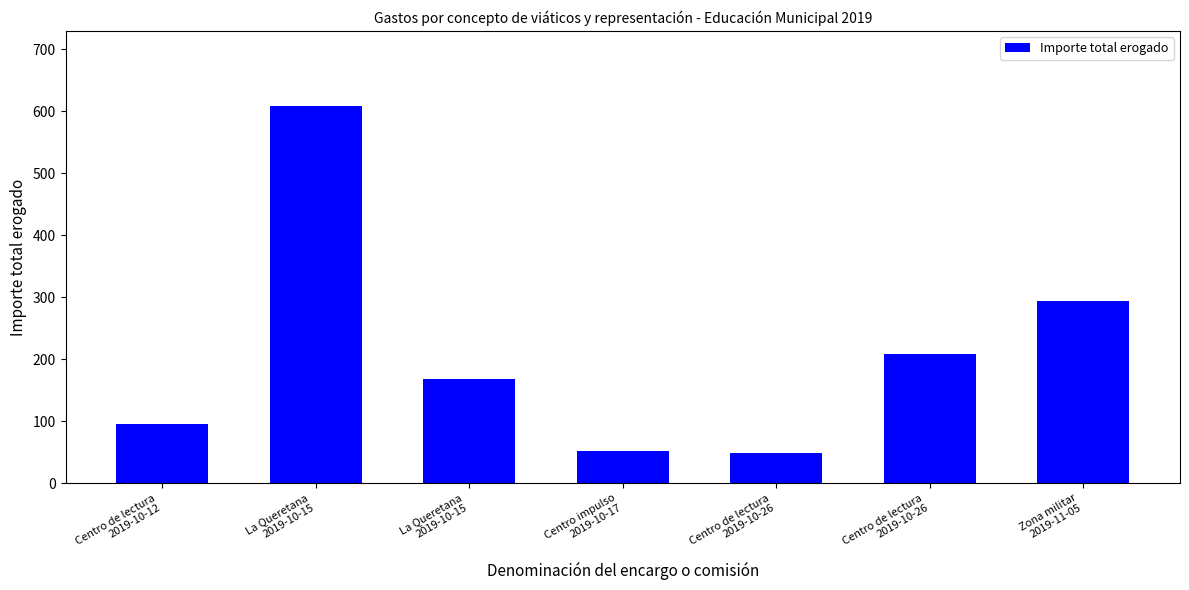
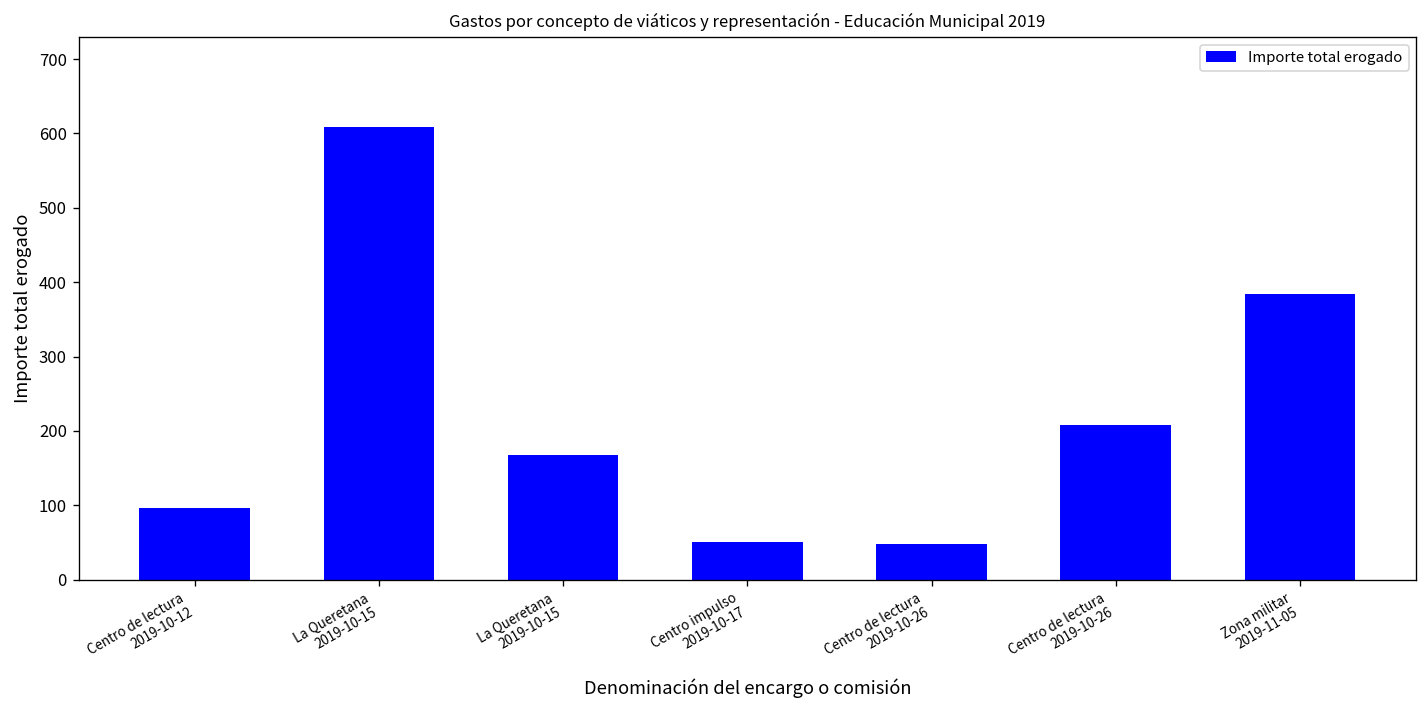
Zona militar 2019-11-05: 290 -> 380
